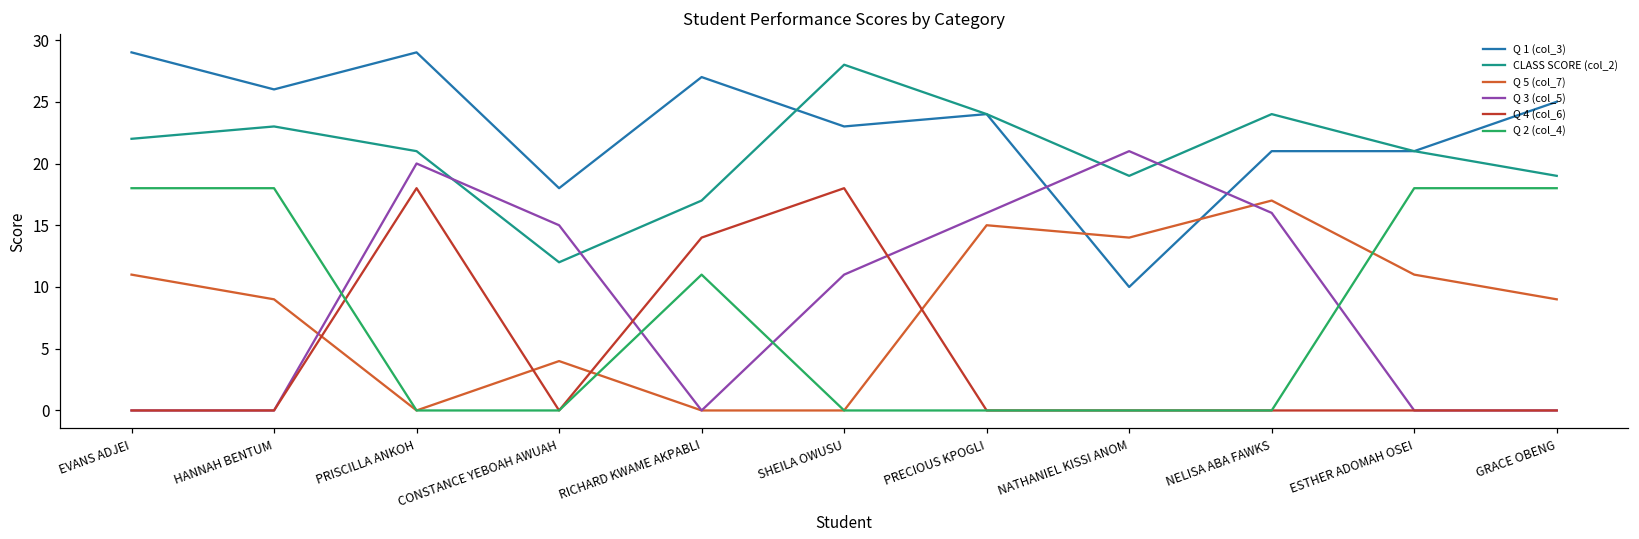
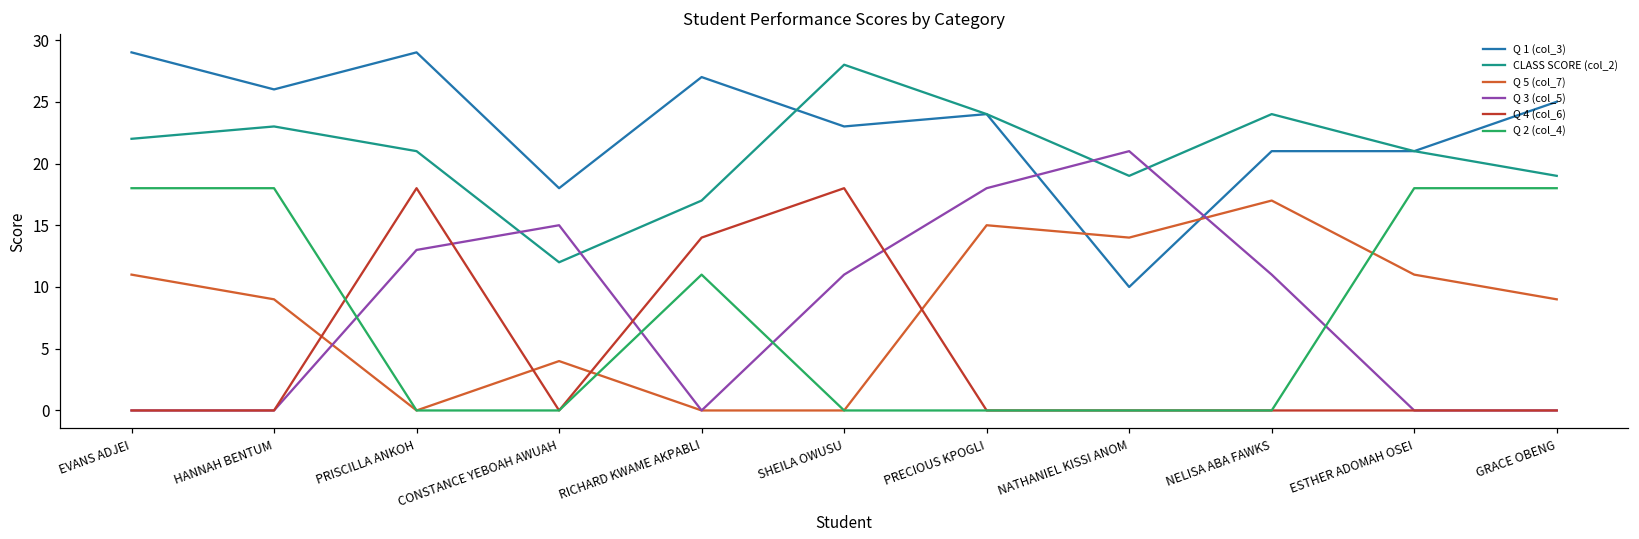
Q 3 (col_5), PRISCILLA ANKOH: 20 -> 13
Q 3 (col_5), PRECIOUS KPOGLI: 16 -> 18
Q 3 (col_5), NELISA ABA FAWKS: 16 -> 11
